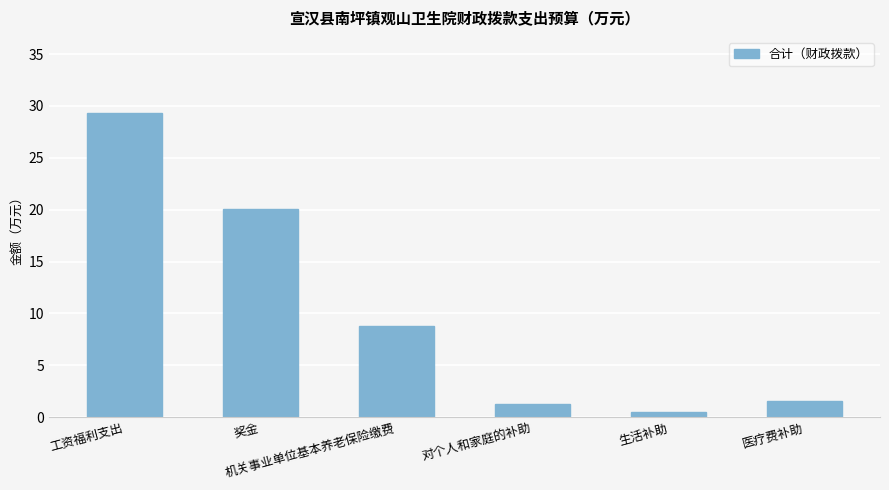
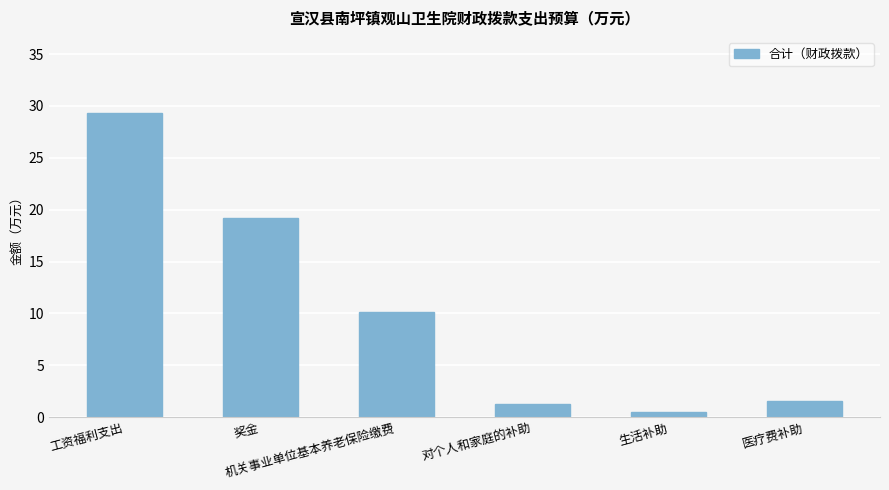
奖金: 20.1 -> 19.2
机关事业单位基本养老保险缴费: 8.8 -> 10.2
